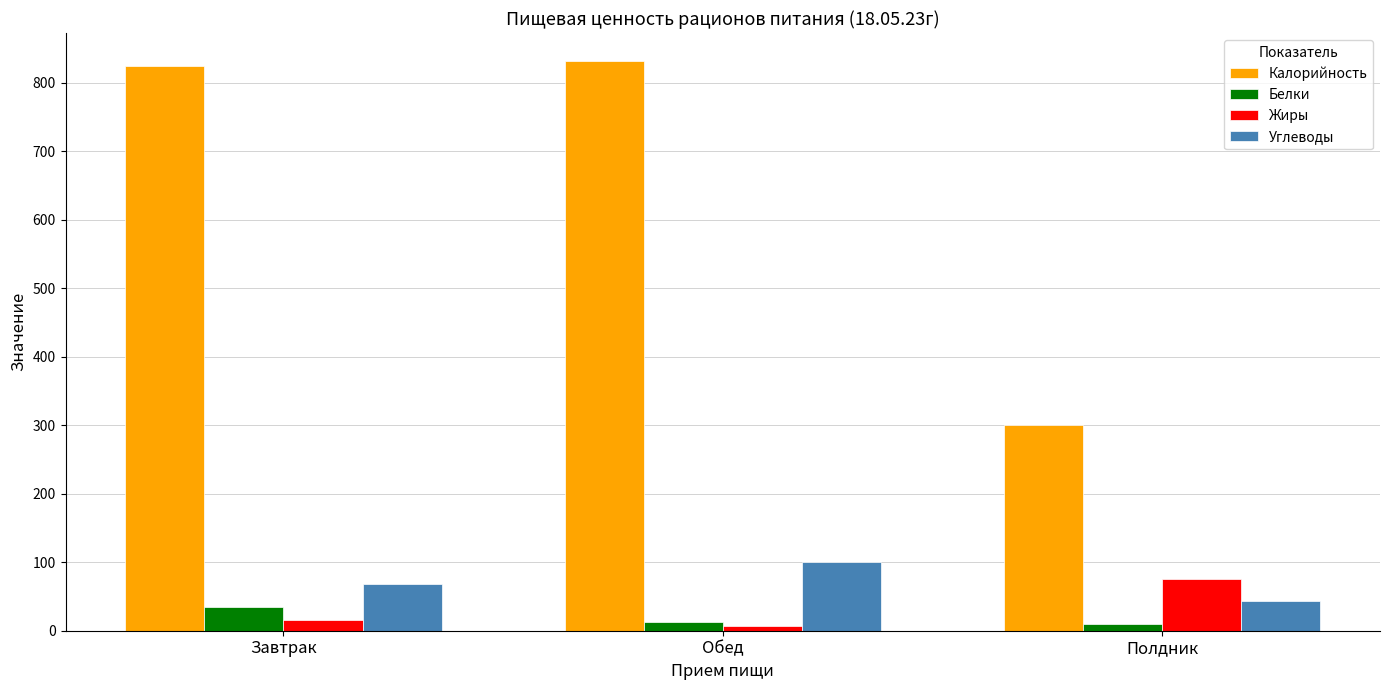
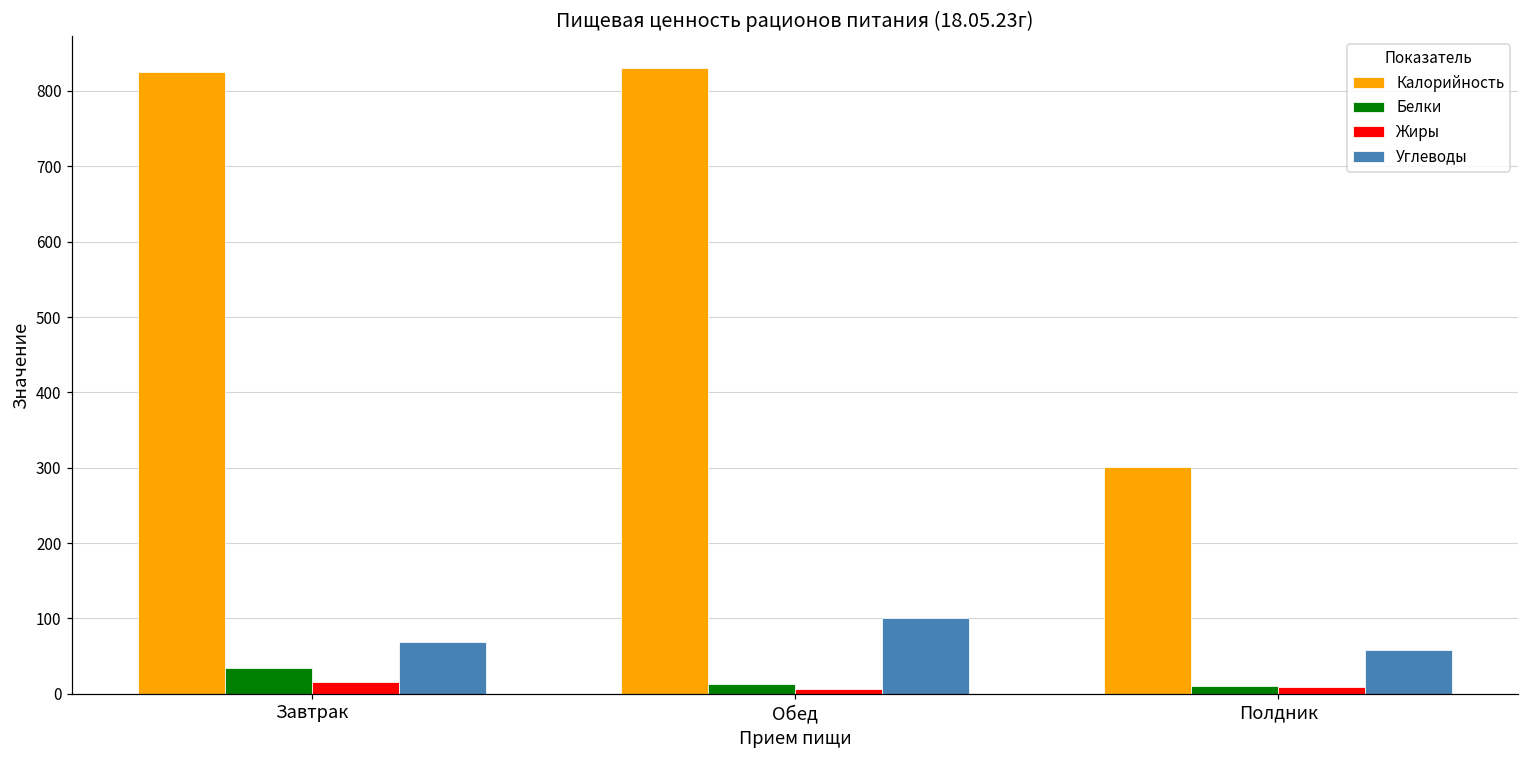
Жиры, Полдник: 80 -> 10
Углеводы, Полдник: 40 -> 60
